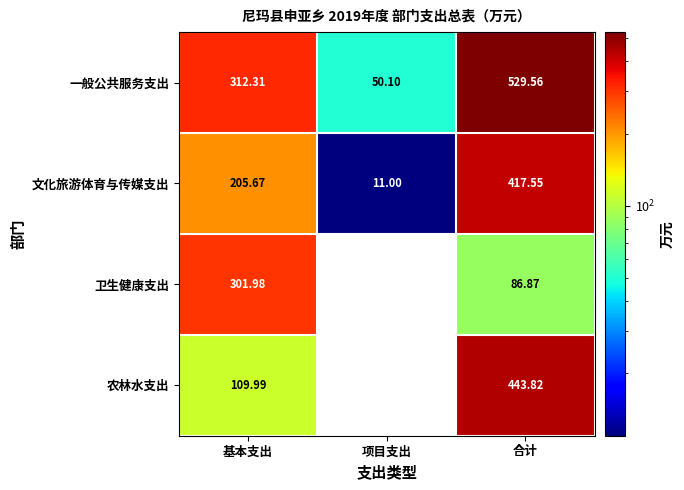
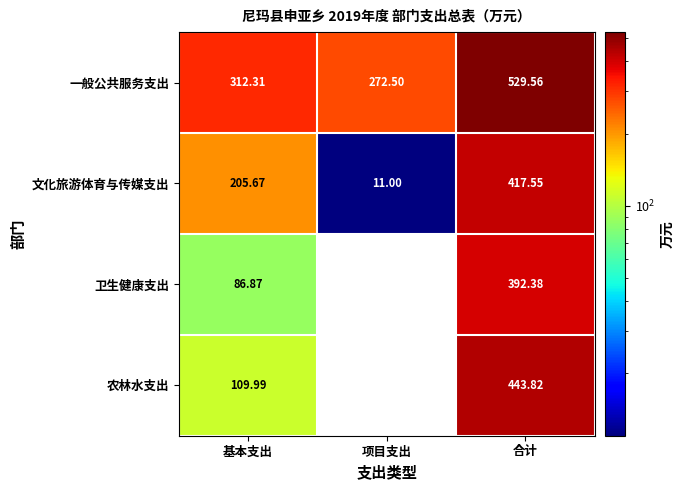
一般公共服务支出, 项目支出: 50.10 -> 272.50
卫生健康支出, 基本支出: 301.98 -> 86.87
卫生健康支出, 合计: 86.87 -> 392.38
